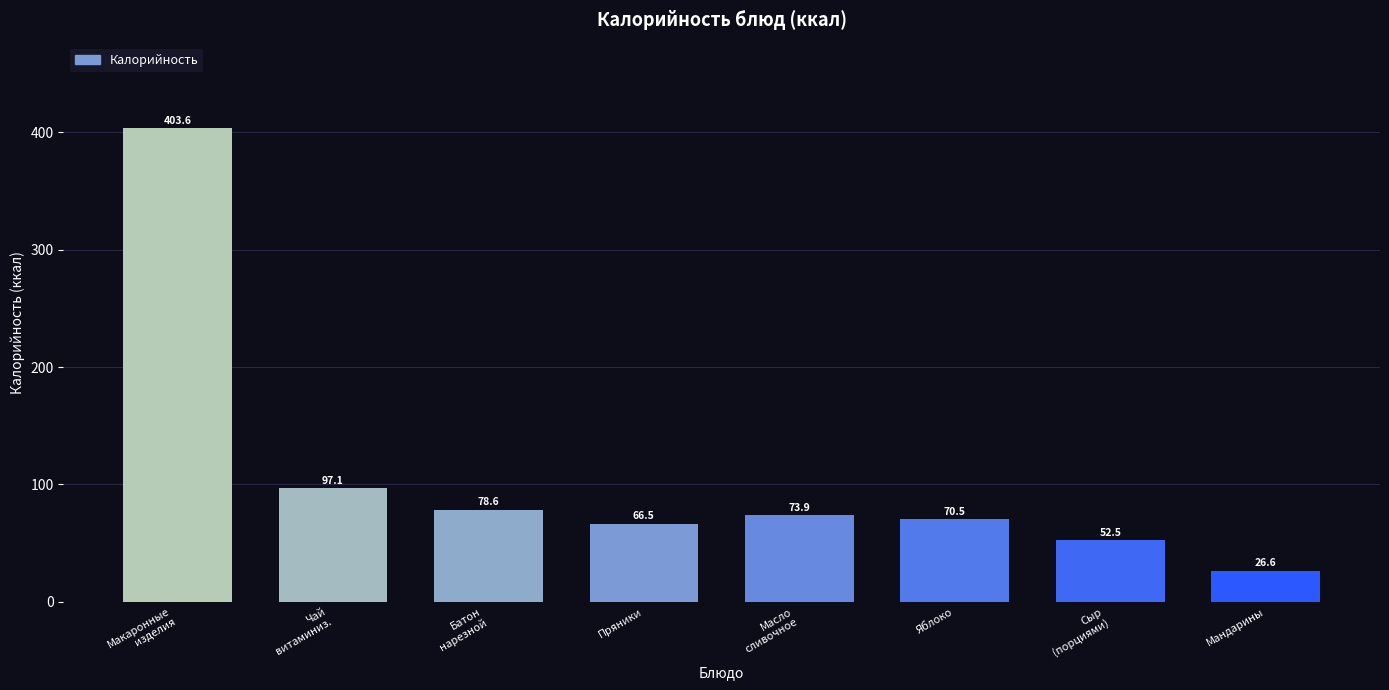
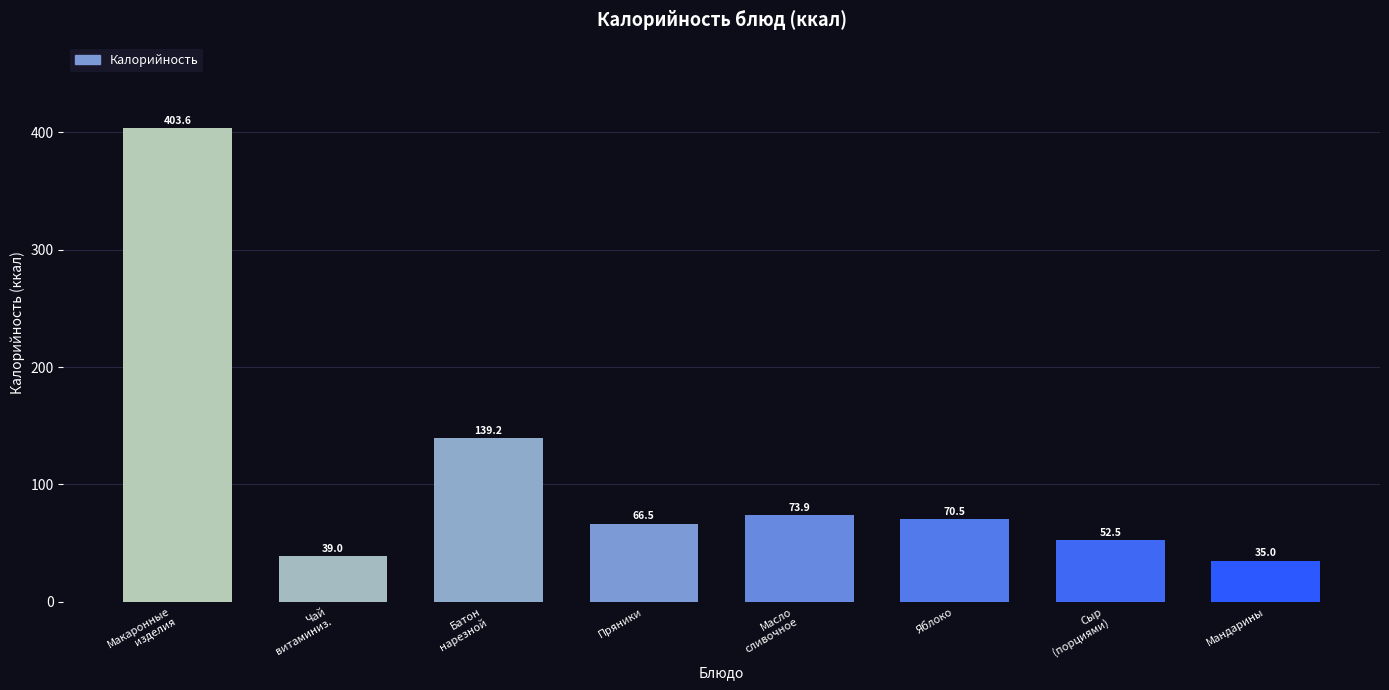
Чай витаминиз.: 97.1 -> 39.0
Батон нарезной: 78.6 -> 139.2
Мандарины: 26.6 -> 35.0
